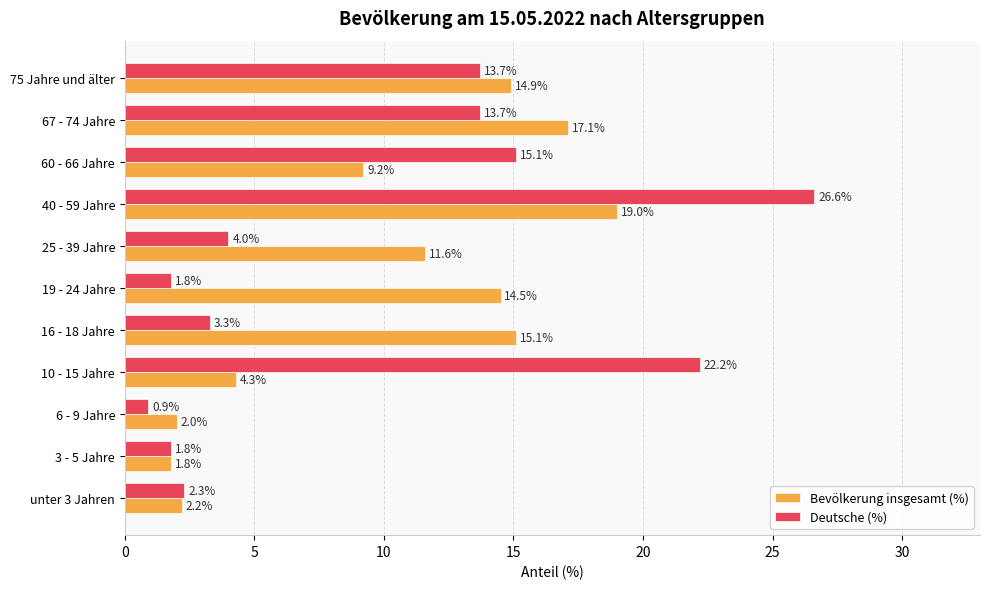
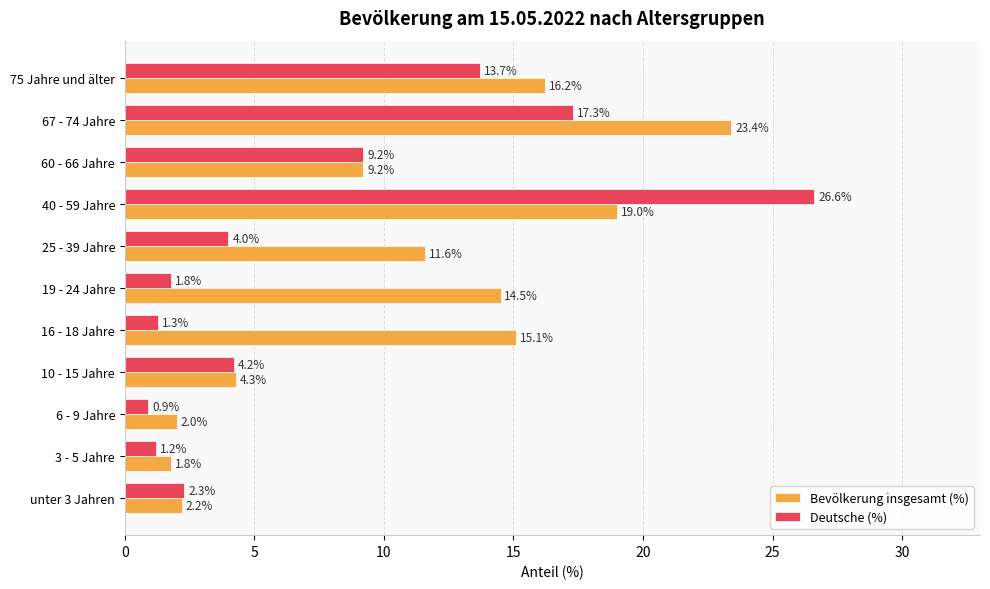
Bevölkerung insgesamt (%), 75 Jahre und älter: 14.9% -> 16.2%
Deutsche (%), 67 - 74 Jahre: 13.7% -> 17.3%
Bevölkerung insgesamt (%), 67 - 74 Jahre: 17.1% -> 23.4%
Deutsche (%), 60 - 66 Jahre: 15.1% -> 9.2%
Deutsche (%), 16 - 18 Jahre: 3.3% -> 1.3%
Deutsche (%), 10 - 15 Jahre: 22.2% -> 4.2%
Deutsche (%), 3 - 5 Jahre: 1.8% -> 1.2%
